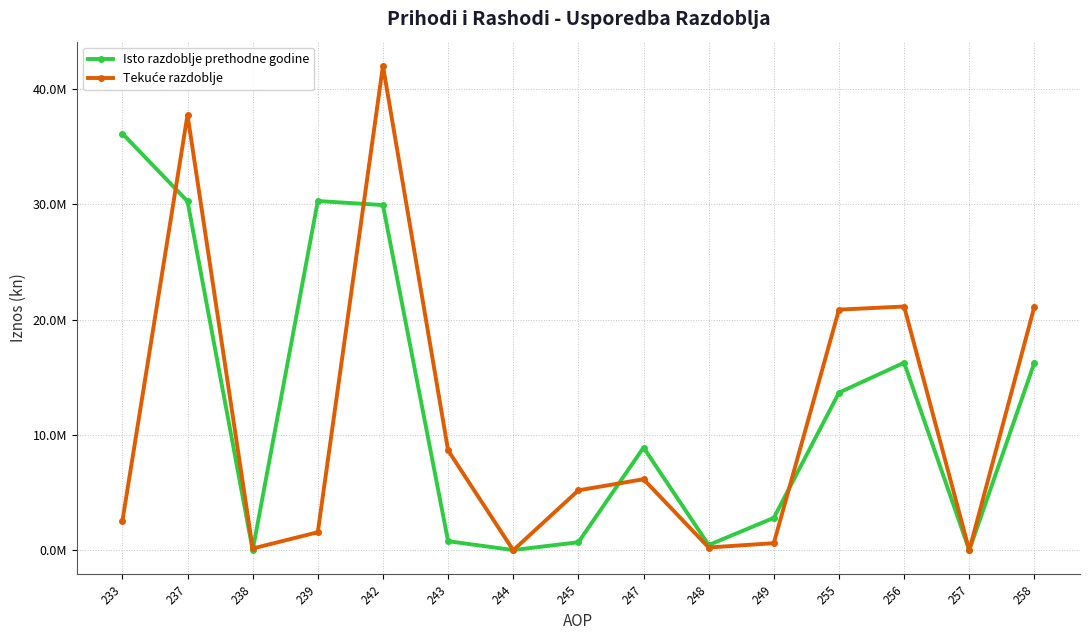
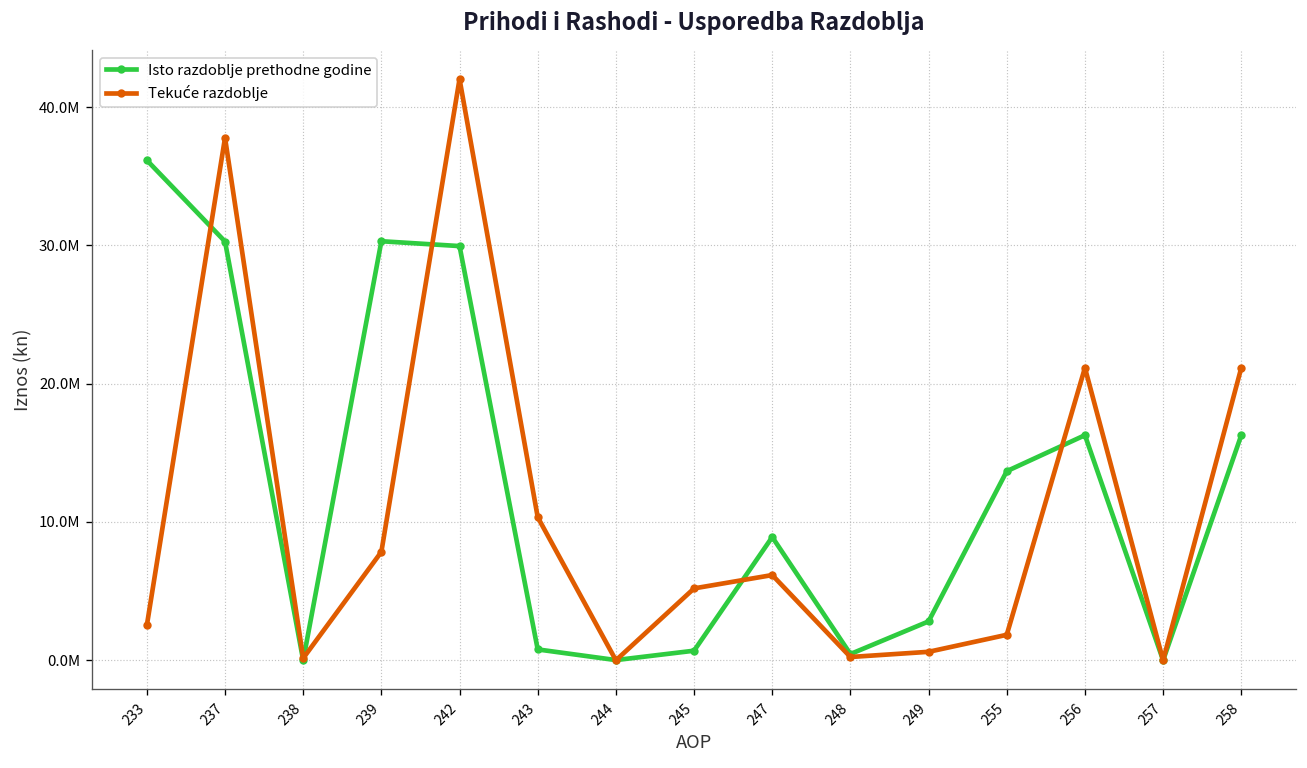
Tekuće razdoblje, 239: 1600000 -> 7800000
Tekuće razdoblje, 243: 8700000 -> 10300000
Tekuće razdoblje, 255: 20900000 -> 1800000
